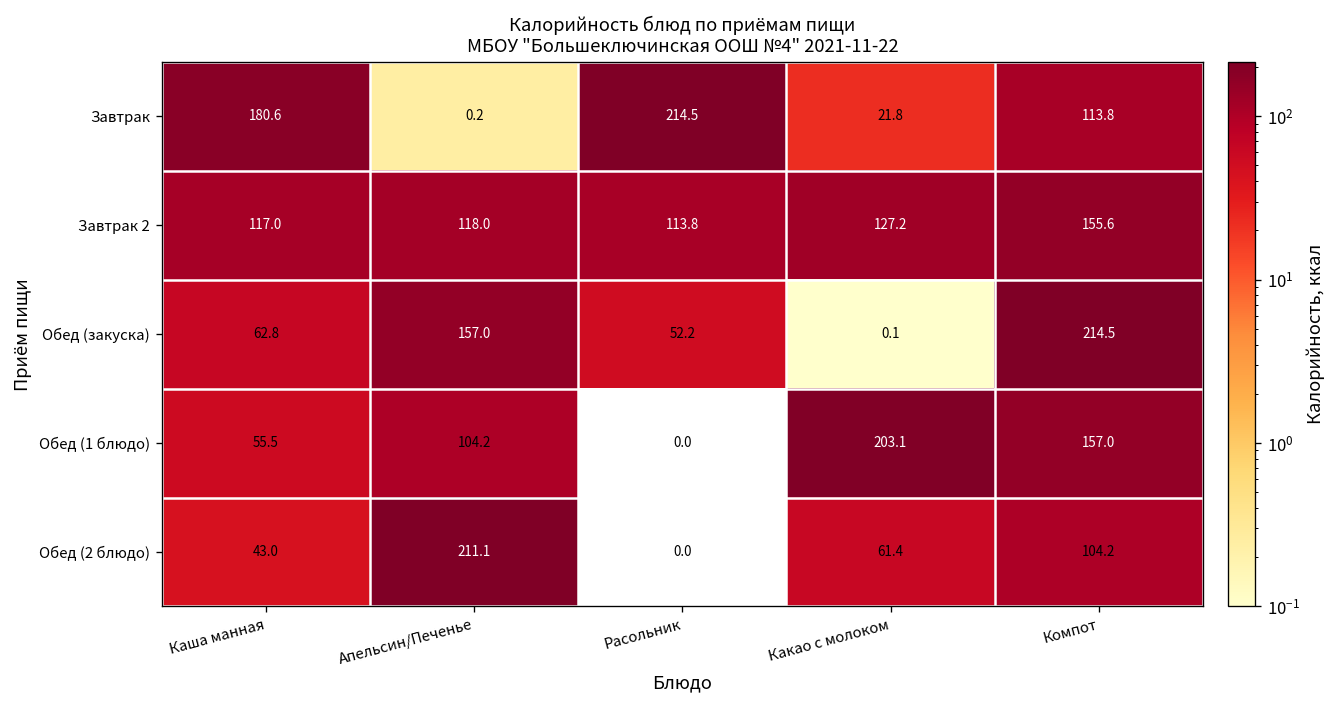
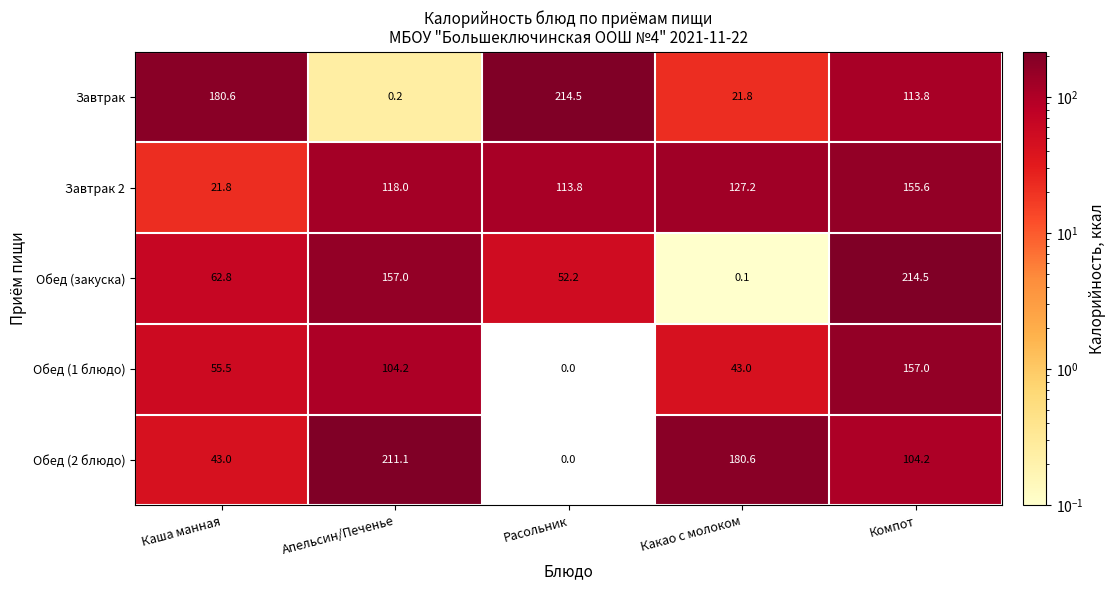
Завтрак 2, Каша манная: 117.0 -> 21.8
Обед (1 блюдо), Какао с молоком: 203.1 -> 43.0
Обед (2 блюдо), Какао с молоком: 61.4 -> 180.6
